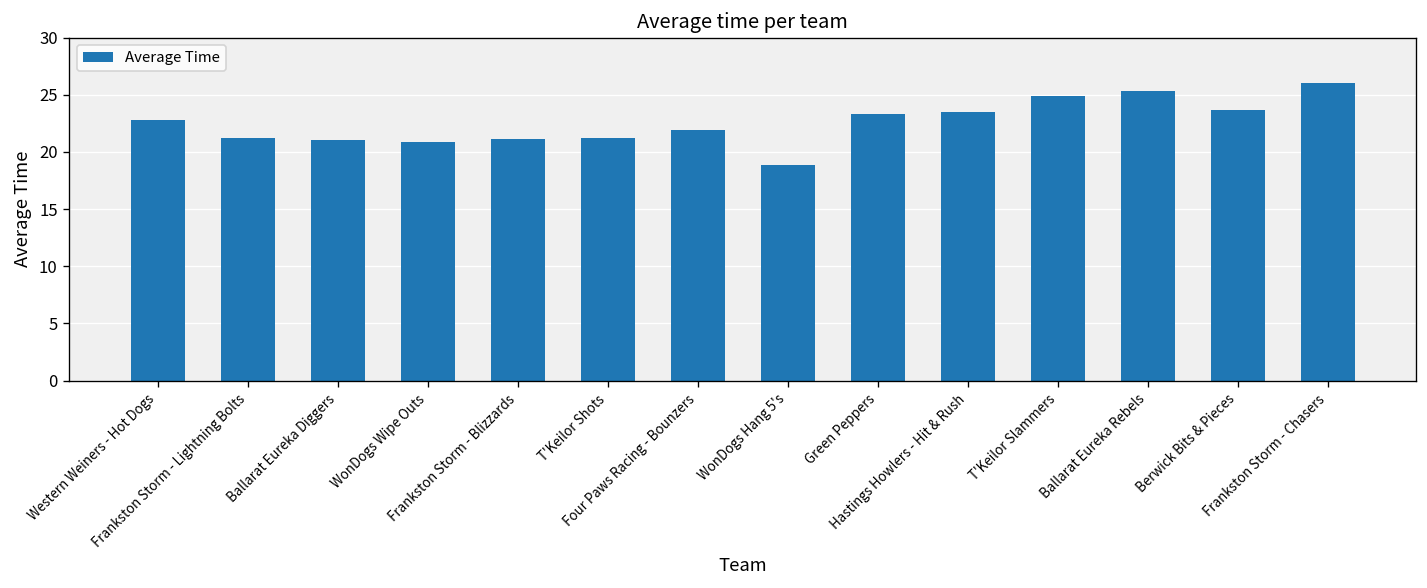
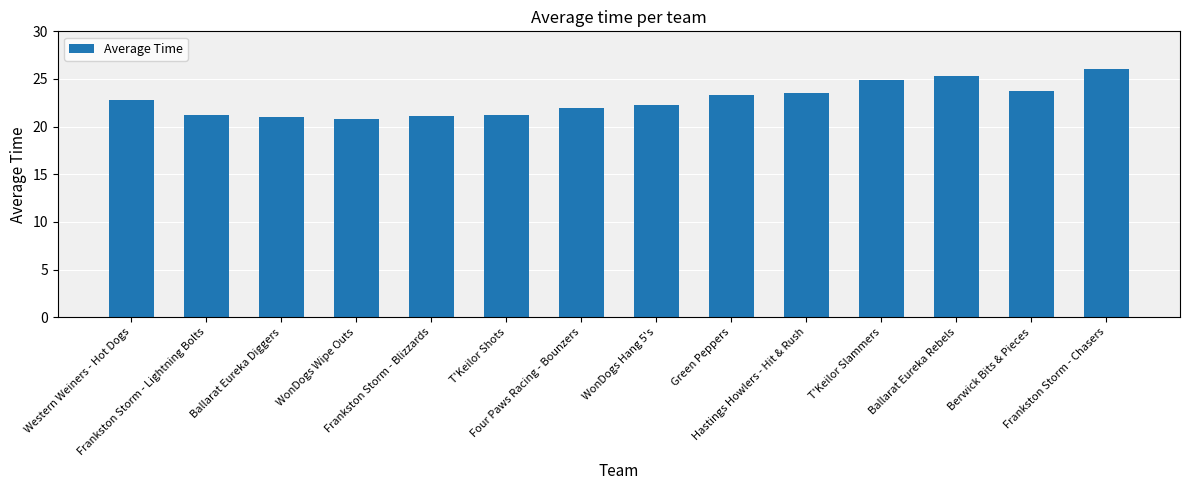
WonDogs Hang 5's: 19 -> 22
